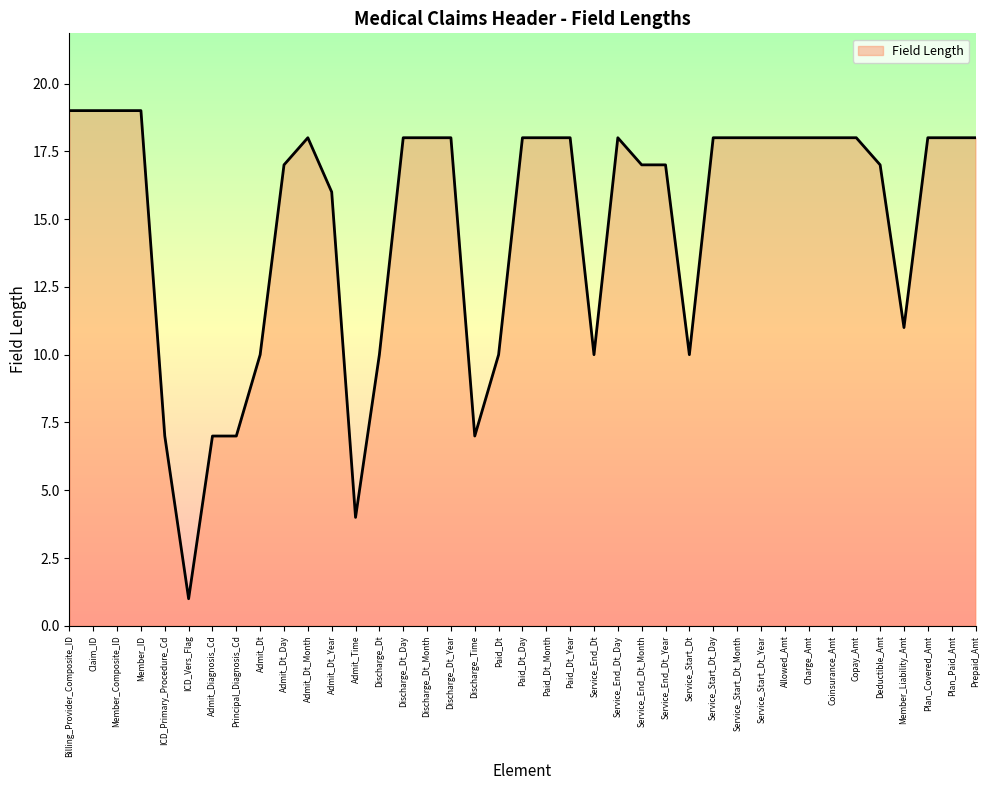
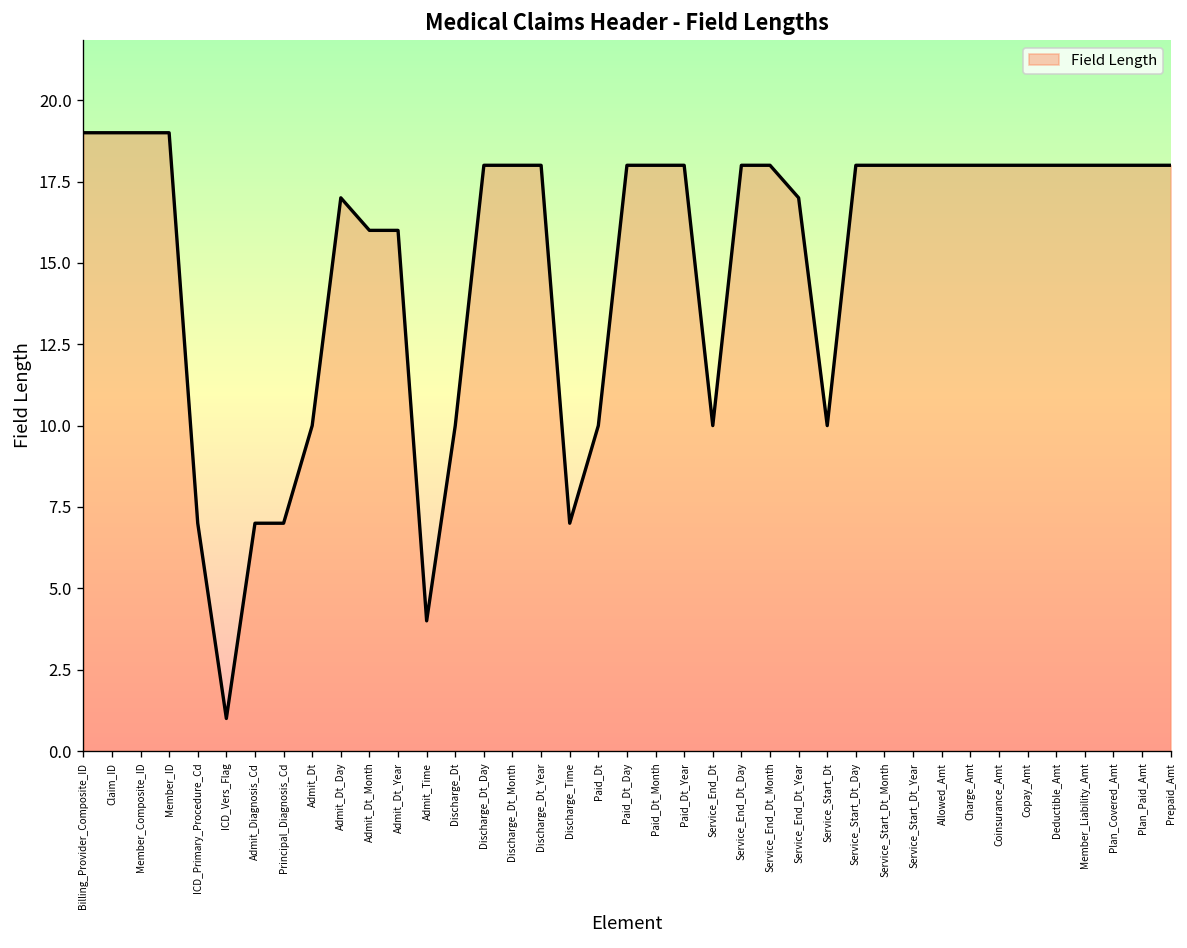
Admit_Dt_Month: 18 -> 16
Service_End_Dt_Month: 17 -> 18
Deductible_Amt: 17 -> 18
Member_Liability_Amt: 11 -> 18
